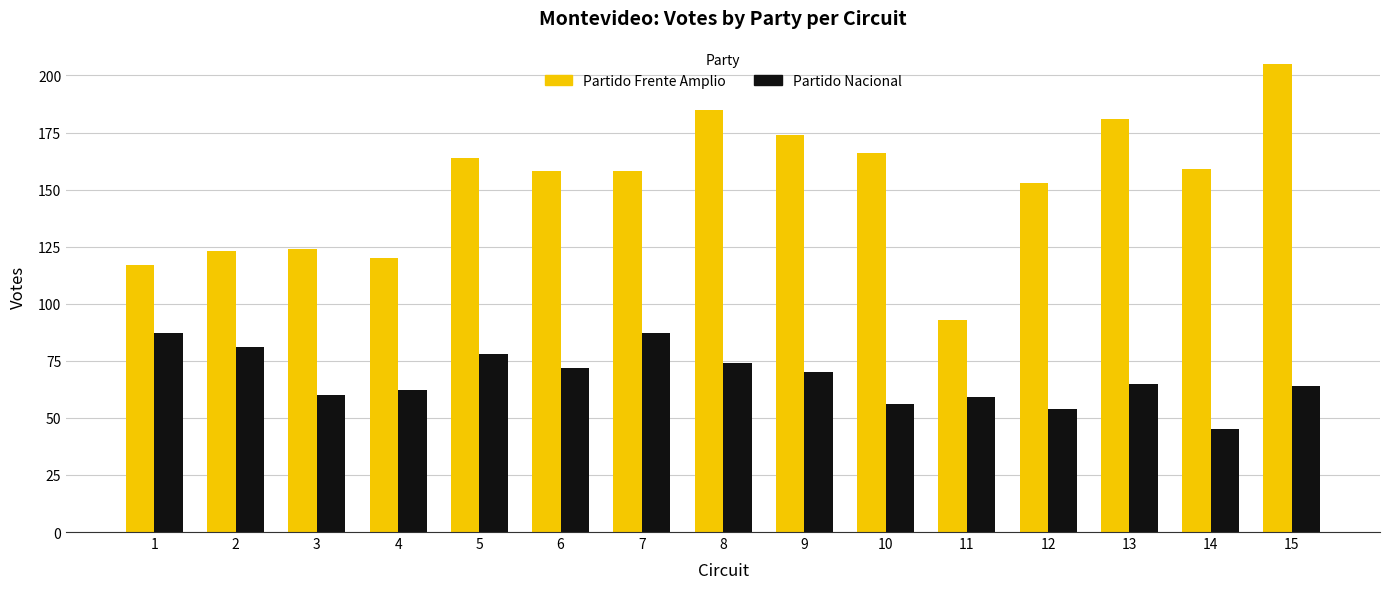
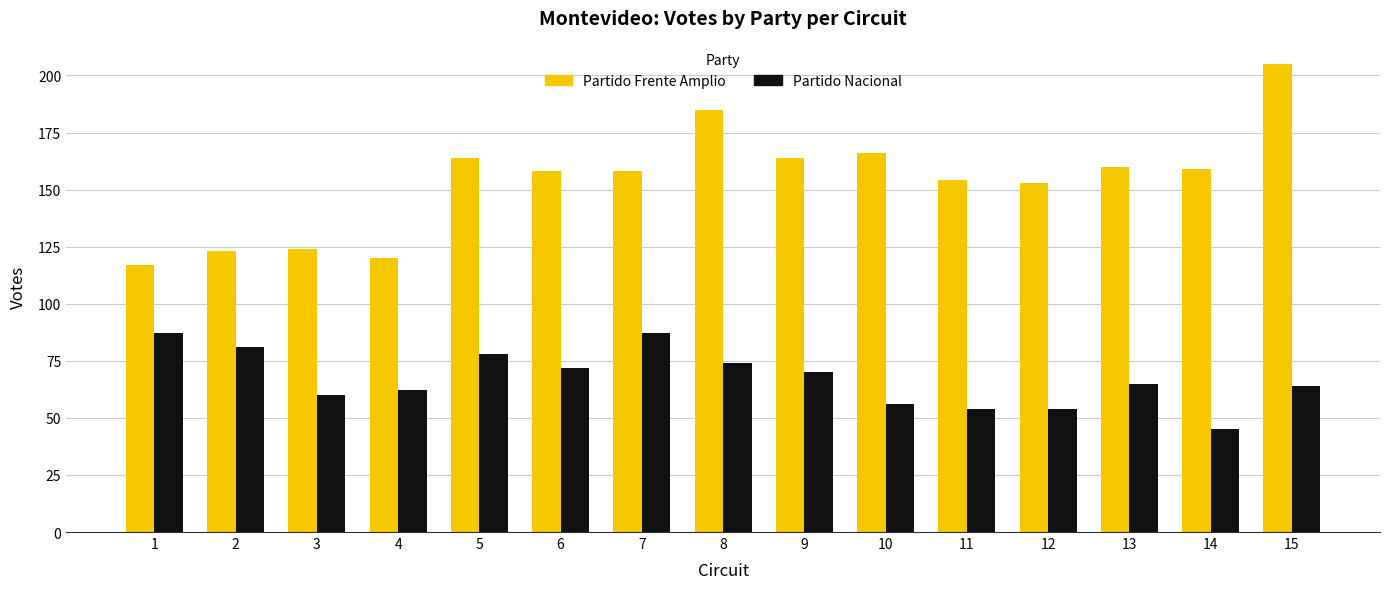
Partido Frente Amplio, 9: 174 -> 164
Partido Frente Amplio, 11: 93 -> 154
Partido Nacional, 11: 59 -> 54
Partido Frente Amplio, 13: 181 -> 160
